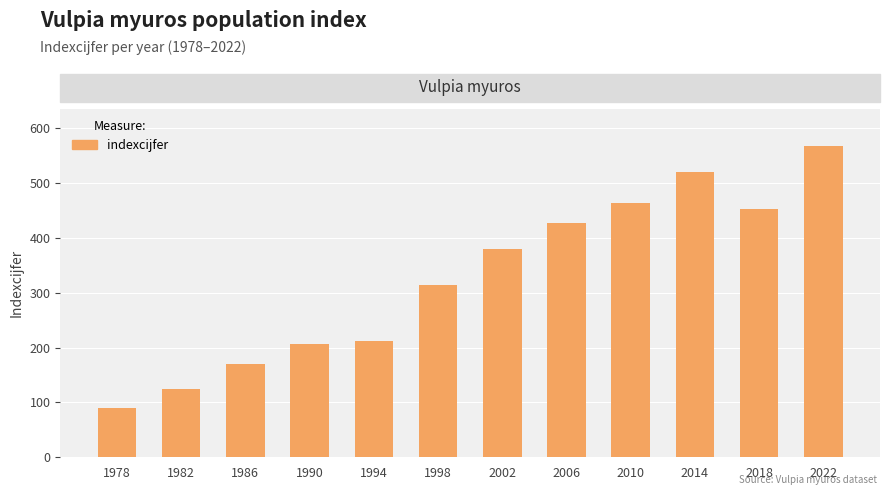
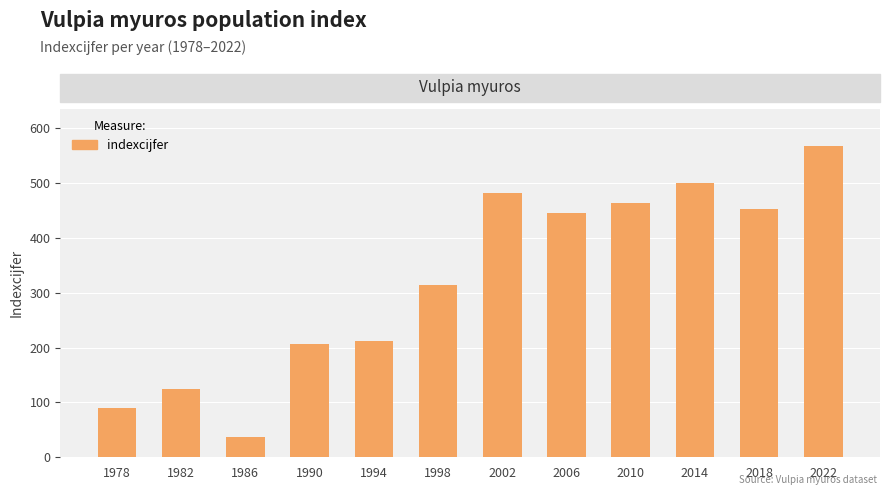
1986: 170 -> 40
2002: 380 -> 480
2006: 430 -> 450
2014: 520 -> 500
